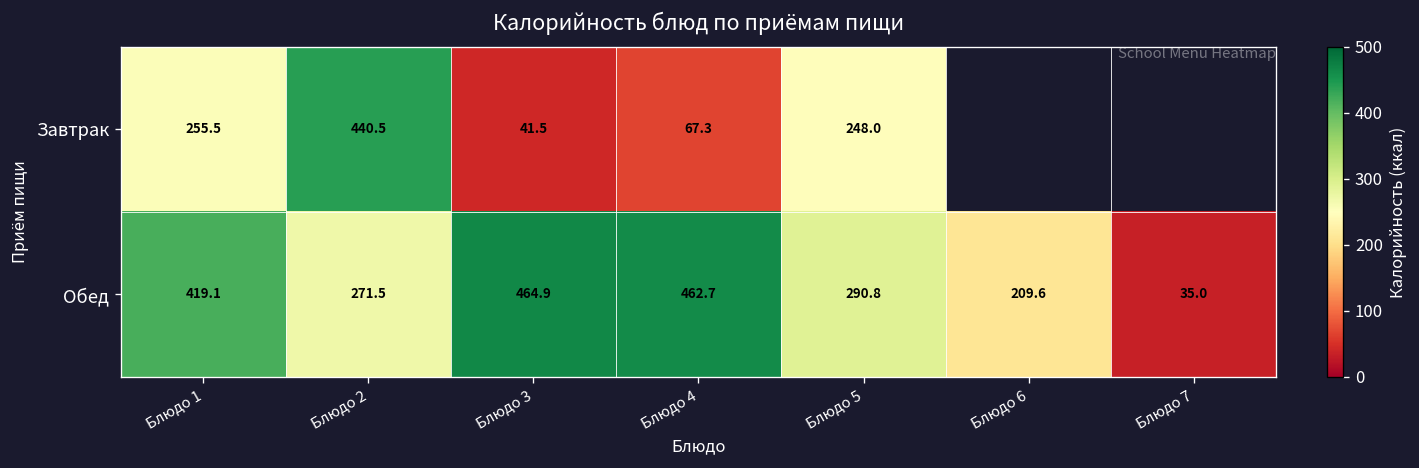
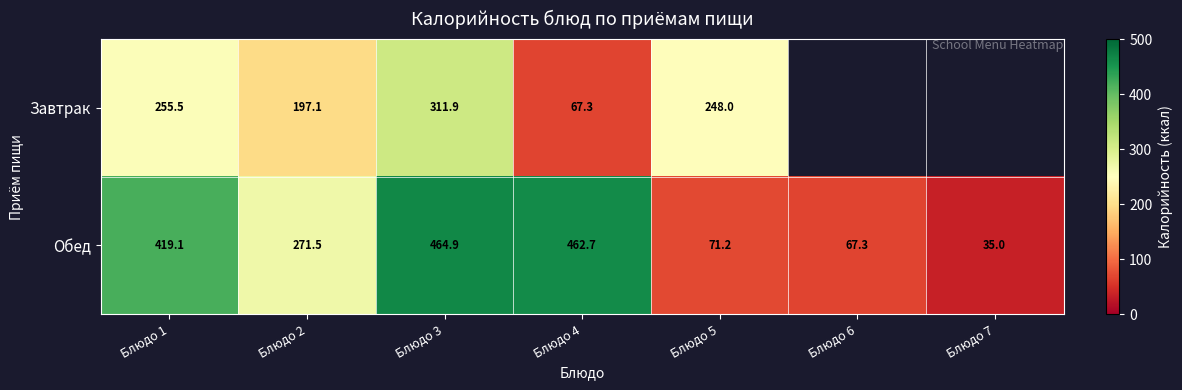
Завтрак, Блюдо 2: 440.5 -> 197.1
Завтрак, Блюдо 3: 41.5 -> 311.9
Обед, Блюдо 5: 290.8 -> 71.2
Обед, Блюдо 6: 209.6 -> 67.3
